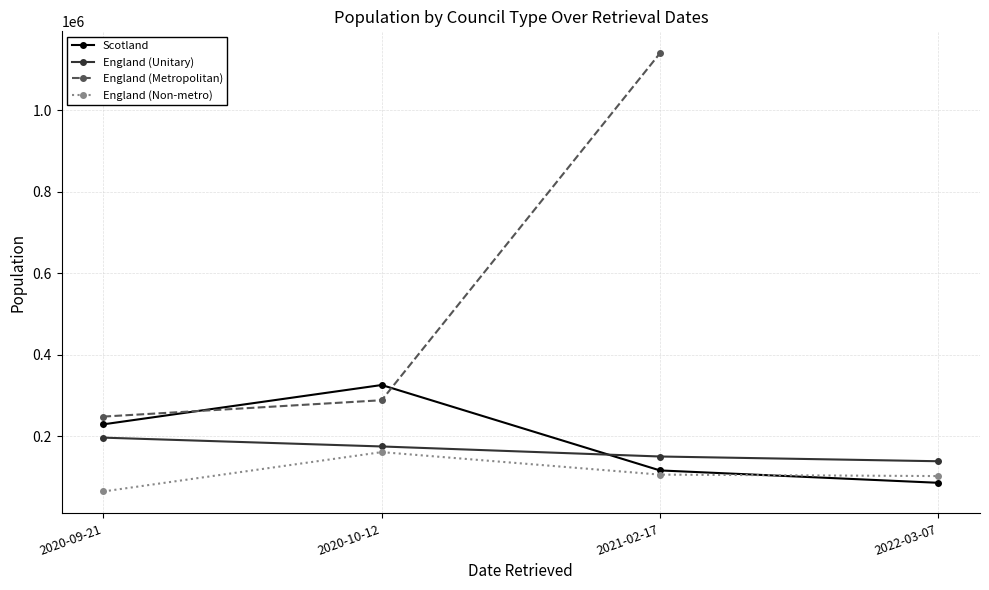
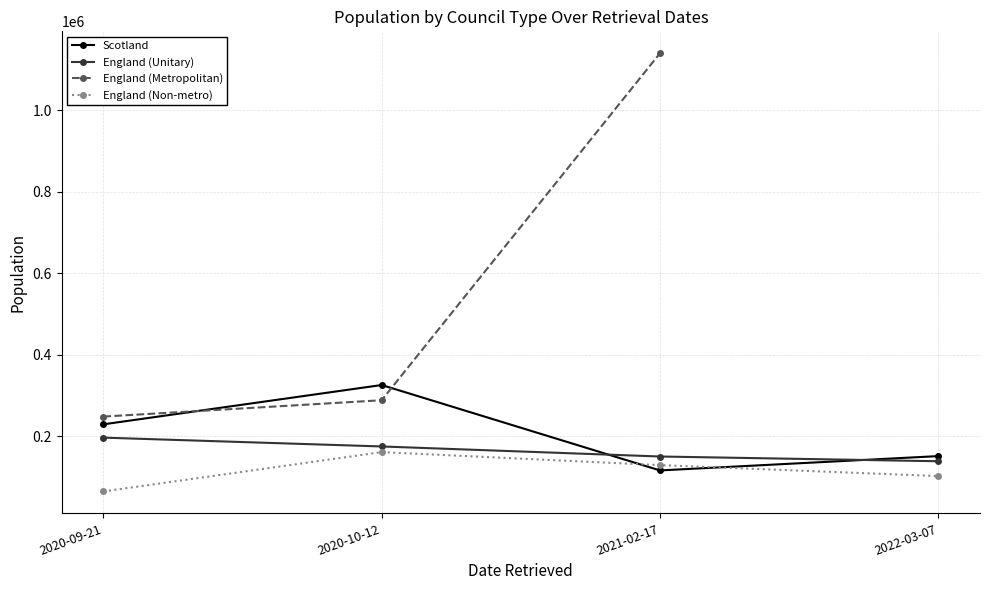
England (Non-metro), 2021-02-17: 110000 -> 130000
Scotland, 2022-03-07: 90000 -> 150000
